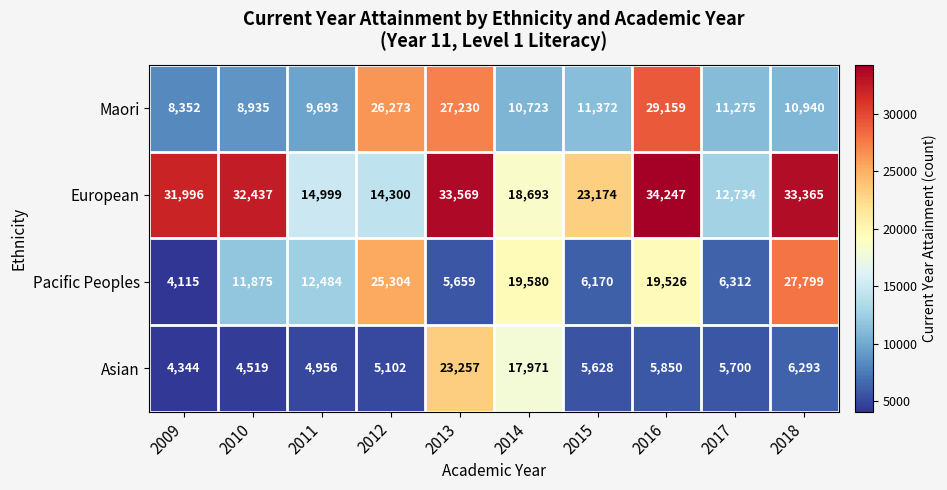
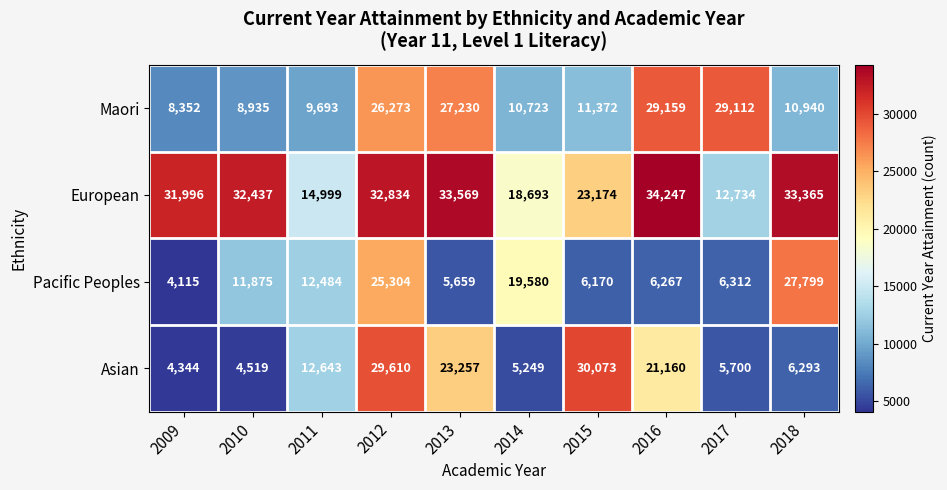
Maori, 2017: 11,275 -> 29,112
European, 2012: 14,300 -> 32,834
Pacific Peoples, 2016: 19,526 -> 6,267
Asian, 2011: 4,956 -> 12,643
Asian, 2012: 5,102 -> 29,610
Asian, 2014: 17,971 -> 5,249
Asian, 2015: 5,628 -> 30,073
Asian, 2016: 5,850 -> 21,160
